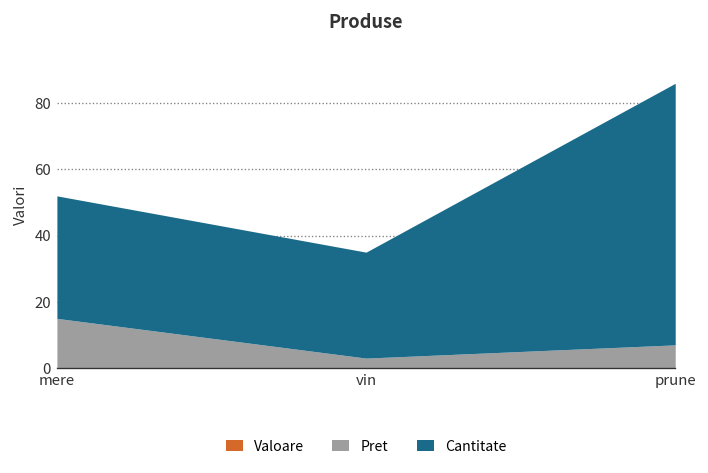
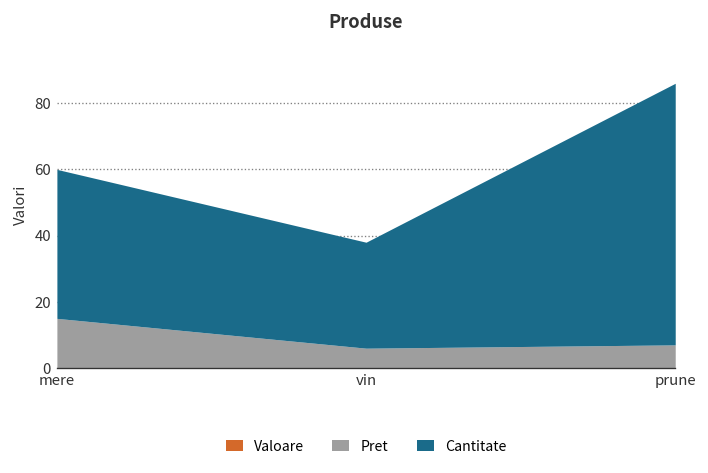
Cantitate, mere: 37 -> 45
Pret, vin: 3 -> 6
